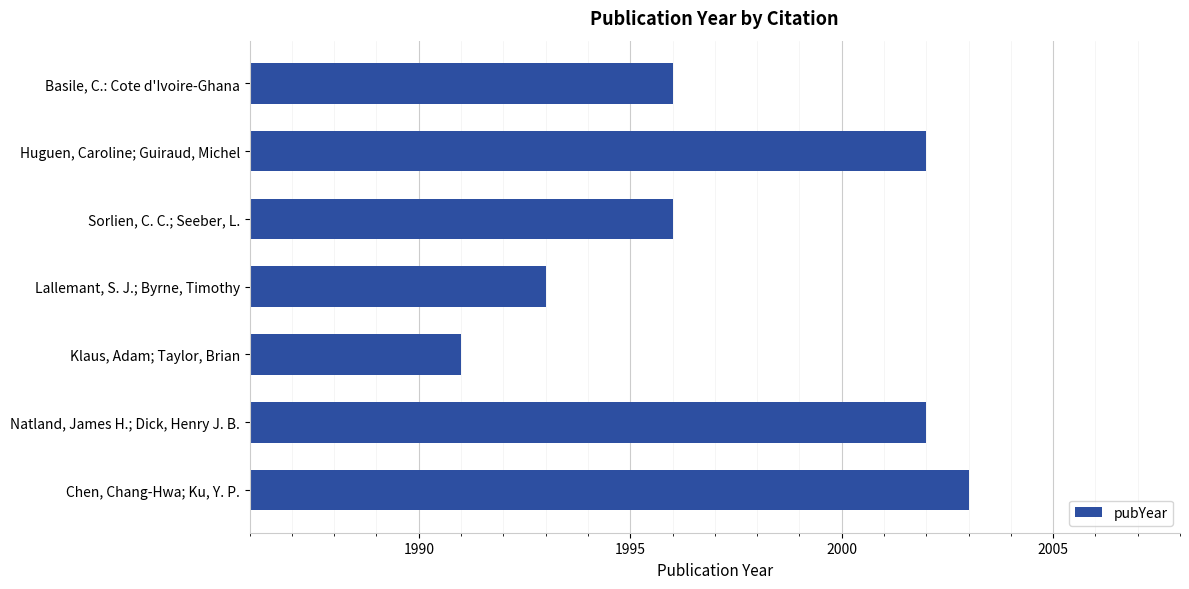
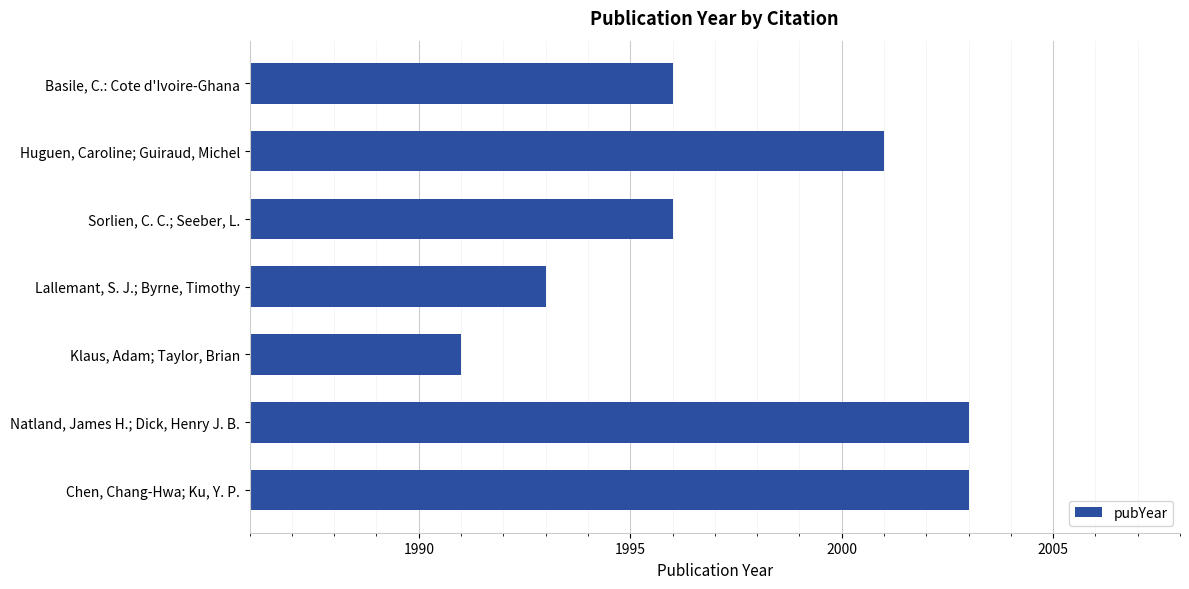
Huguen, Caroline; Guiraud, Michel: 2002 -> 2001
Natland, James H.; Dick, Henry J. B.: 2002 -> 2003
